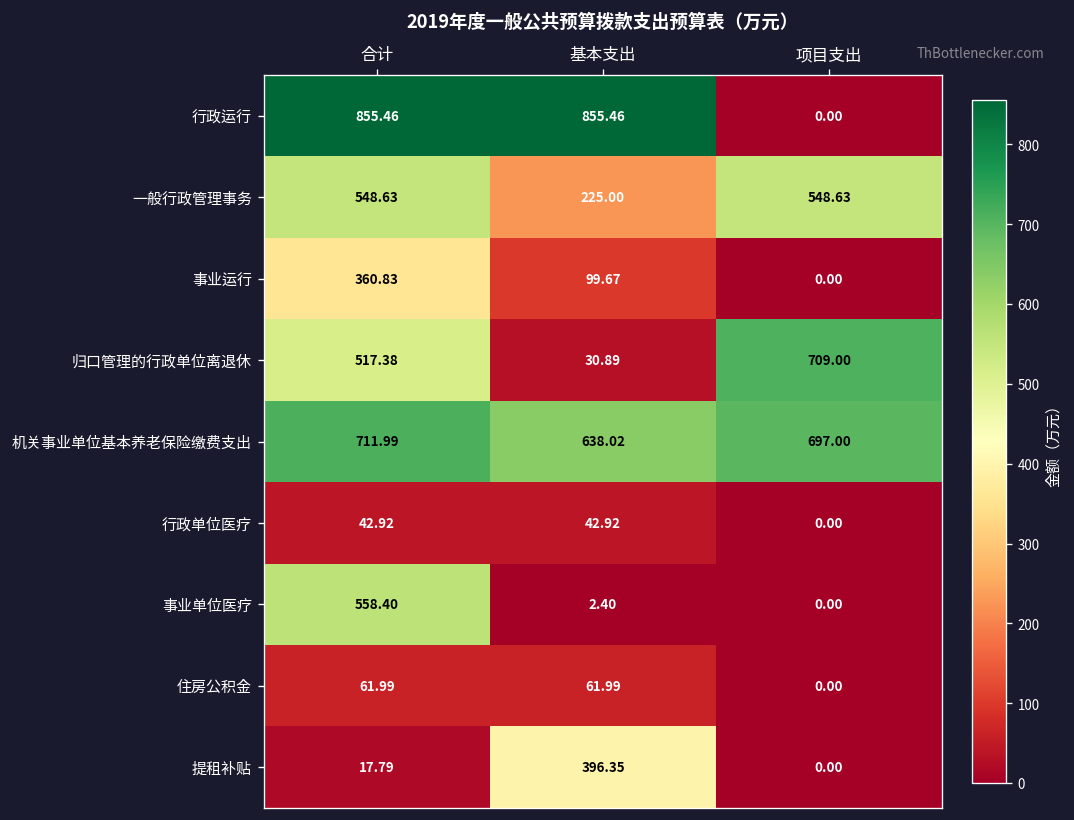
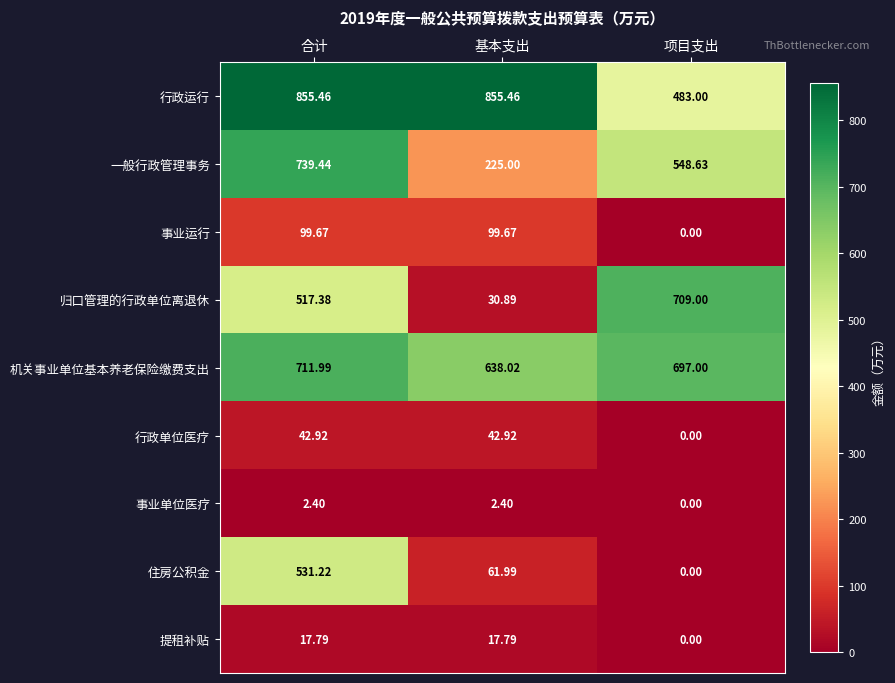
行政运行, 项目支出: 0.00 -> 483.00
一般行政管理事务, 合计: 548.63 -> 739.44
事业运行, 合计: 360.83 -> 99.67
事业单位医疗, 合计: 558.40 -> 2.40
住房公积金, 合计: 61.99 -> 531.22
提租补贴, 基本支出: 396.35 -> 17.79
